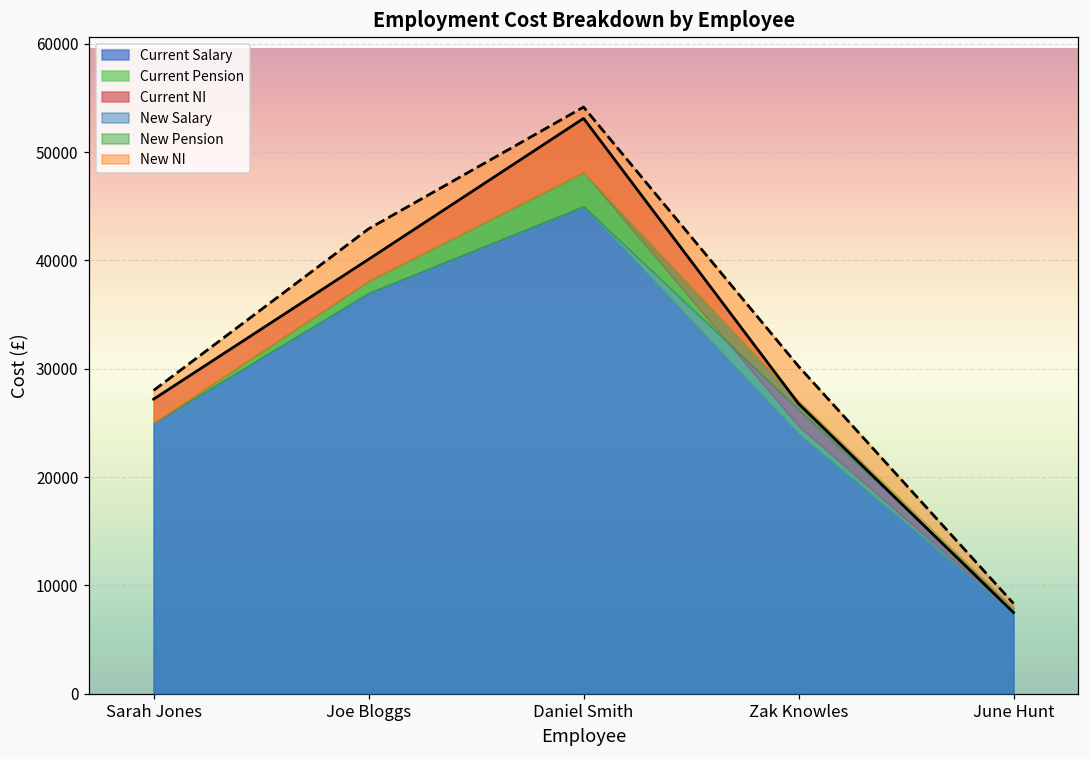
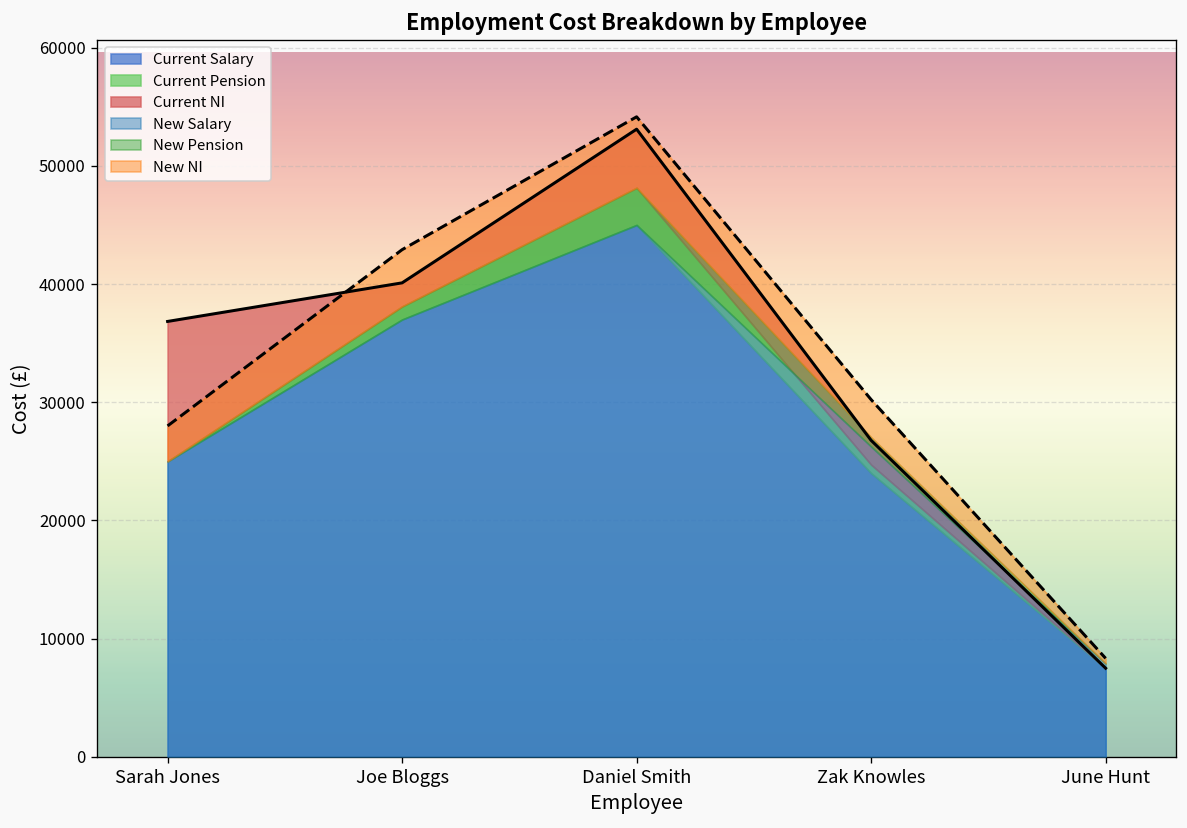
Current NI, Sarah Jones: 2000 -> 12000
